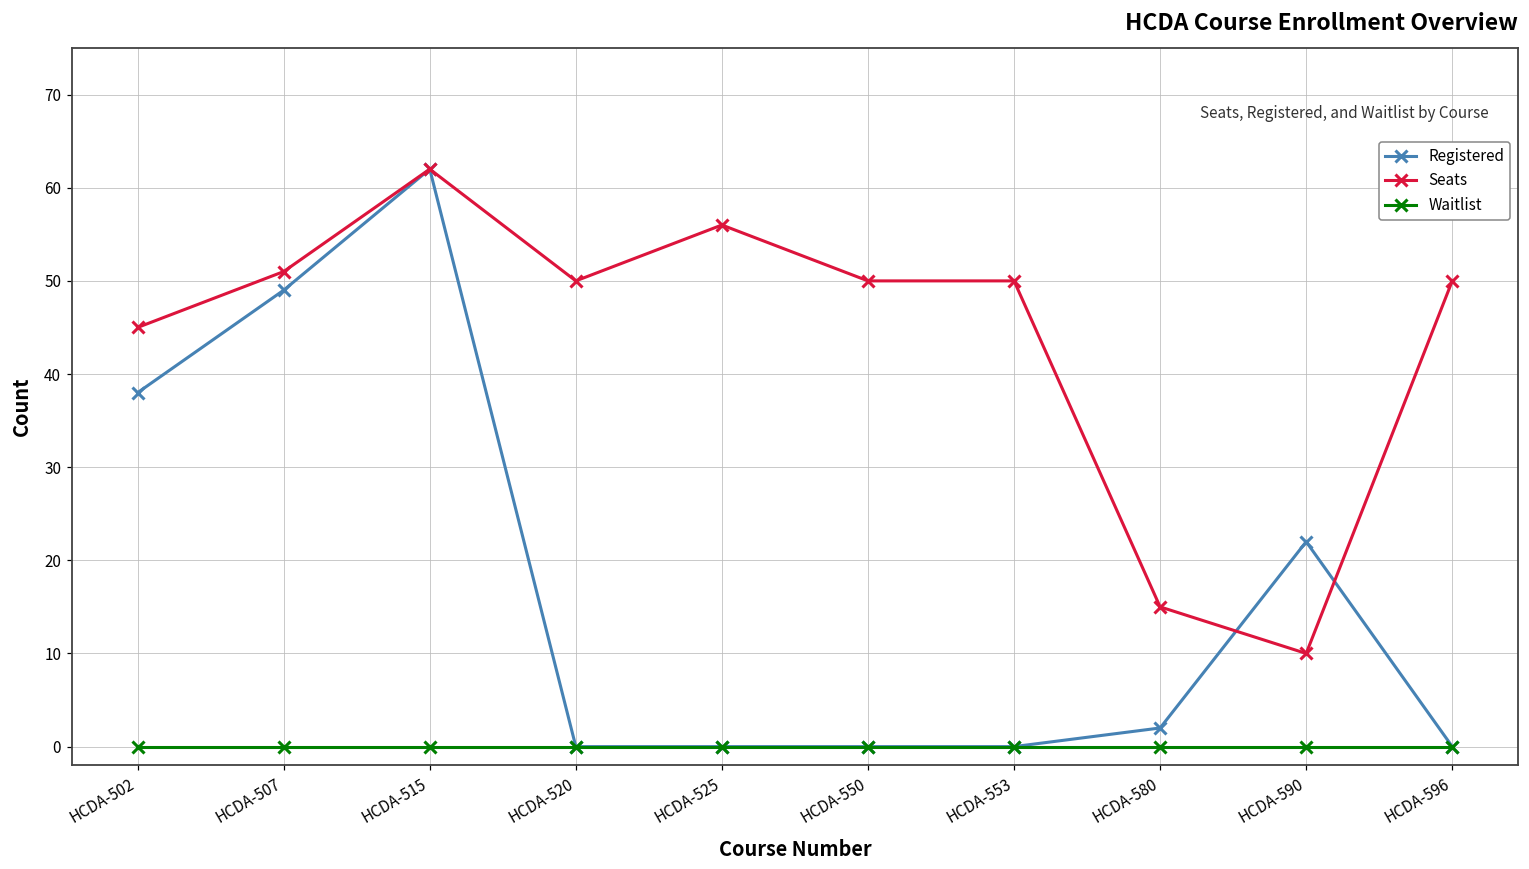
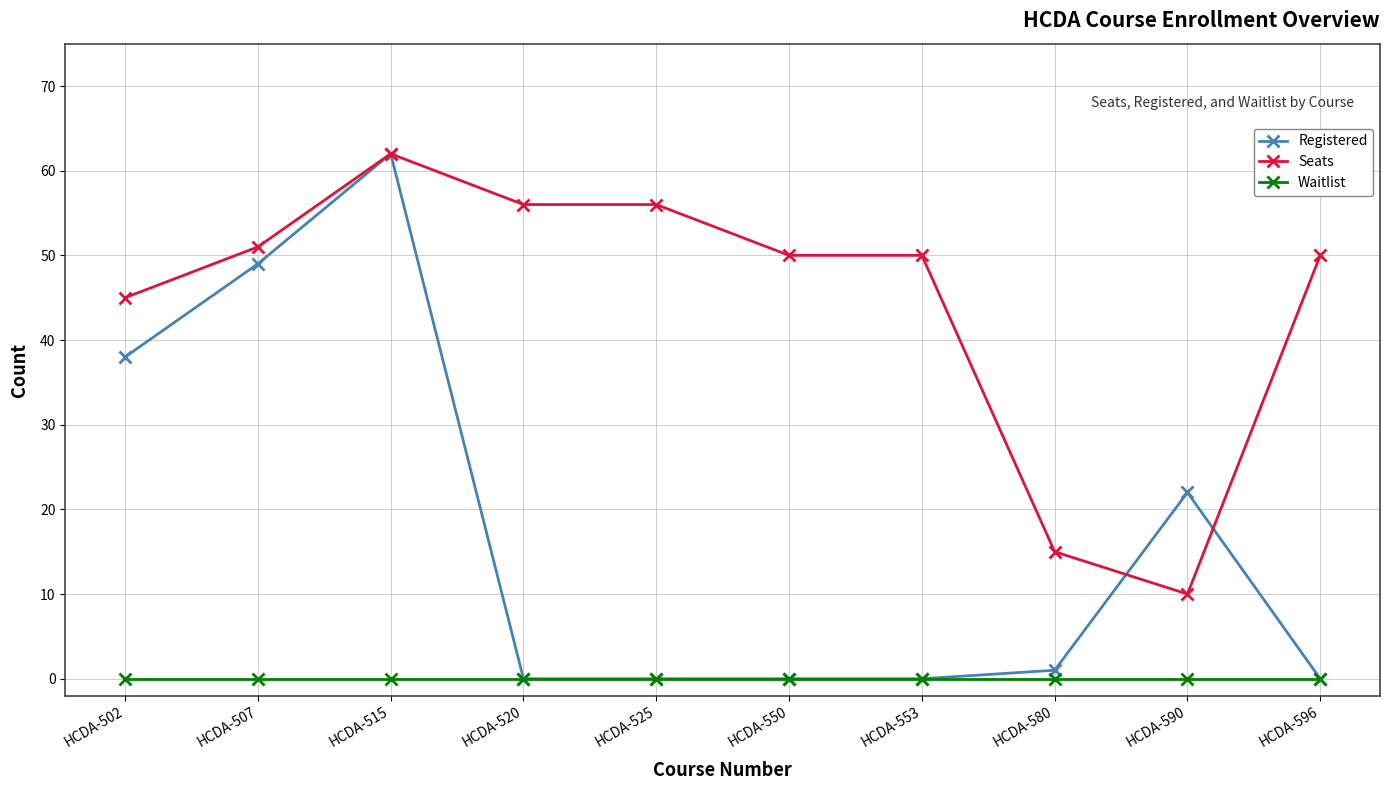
Seats, HCDA-520: 50 -> 56
Registered, HCDA-580: 2 -> 1
